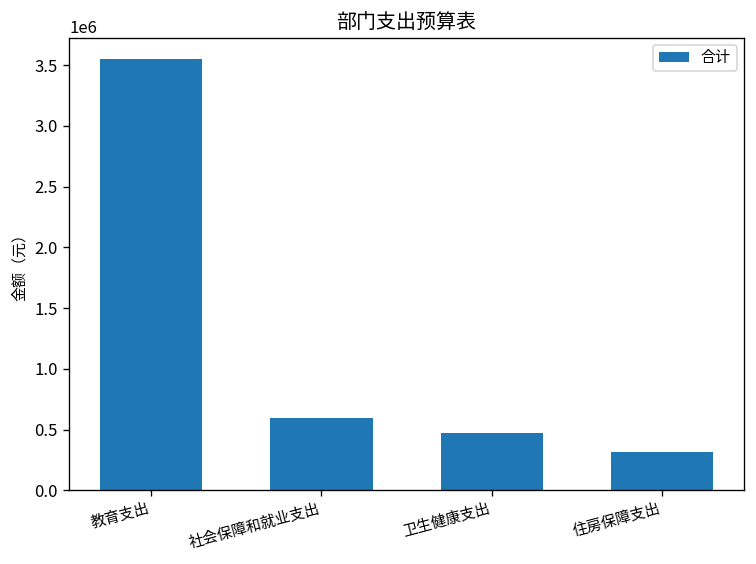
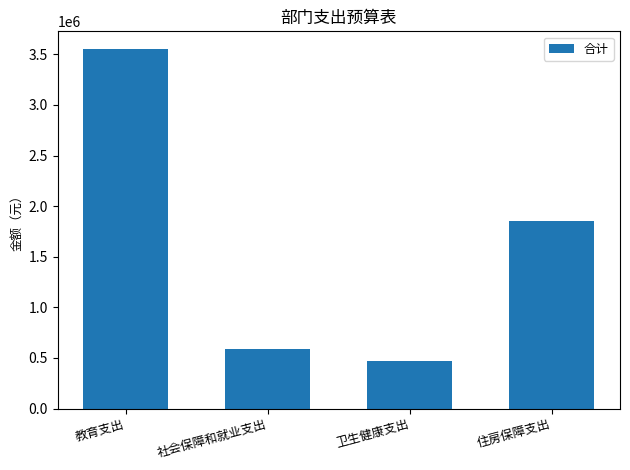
住房保障支出: 310000 -> 1850000
